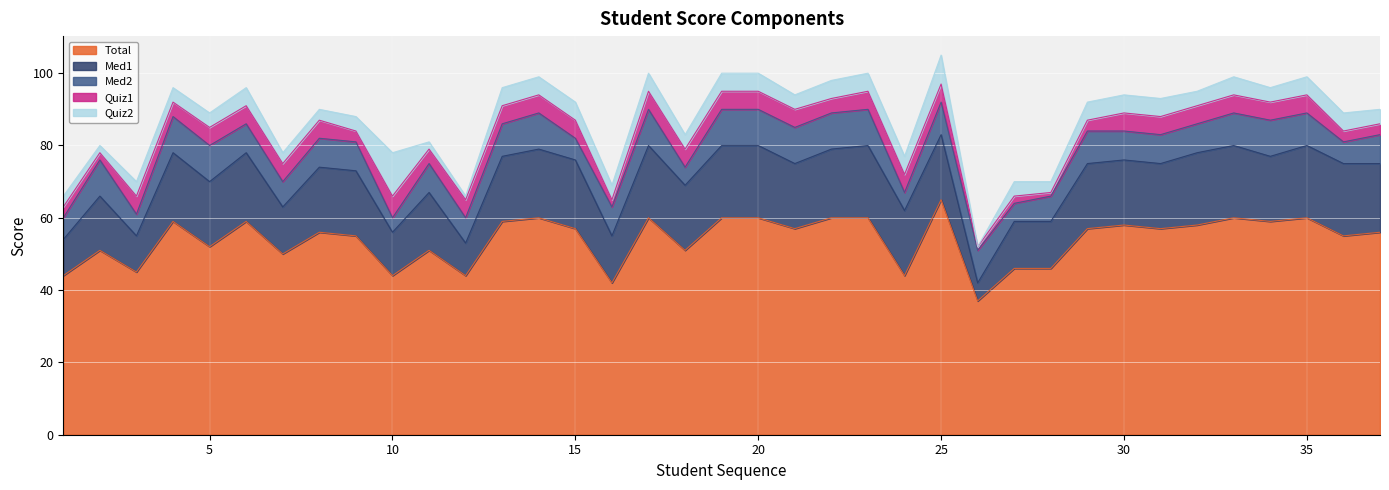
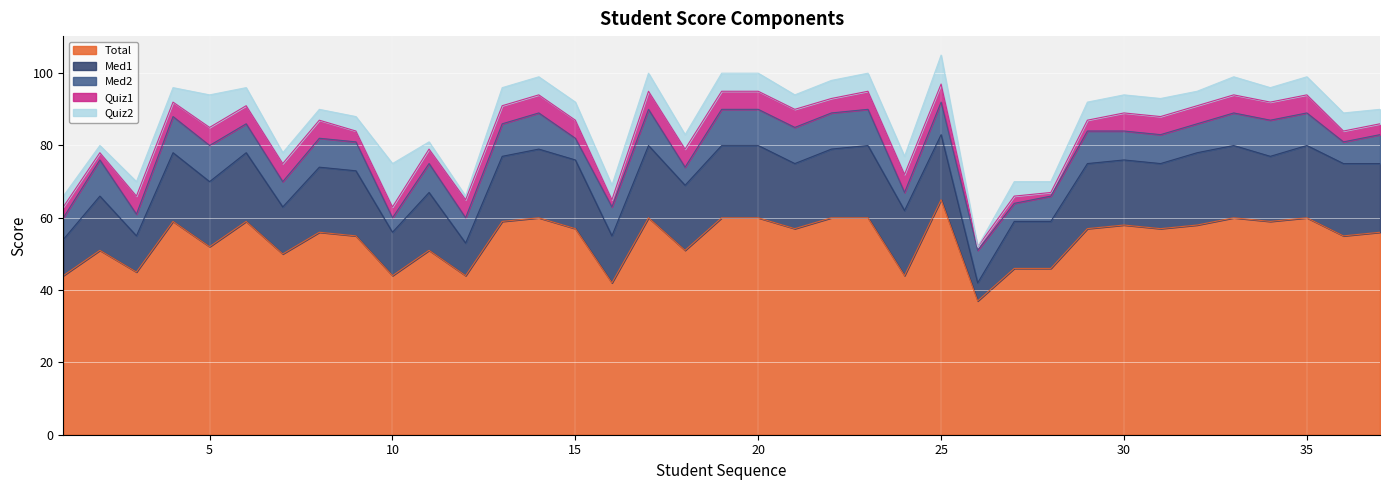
Quiz2, 5: 4 -> 9
Quiz1, 10: 6 -> 3
